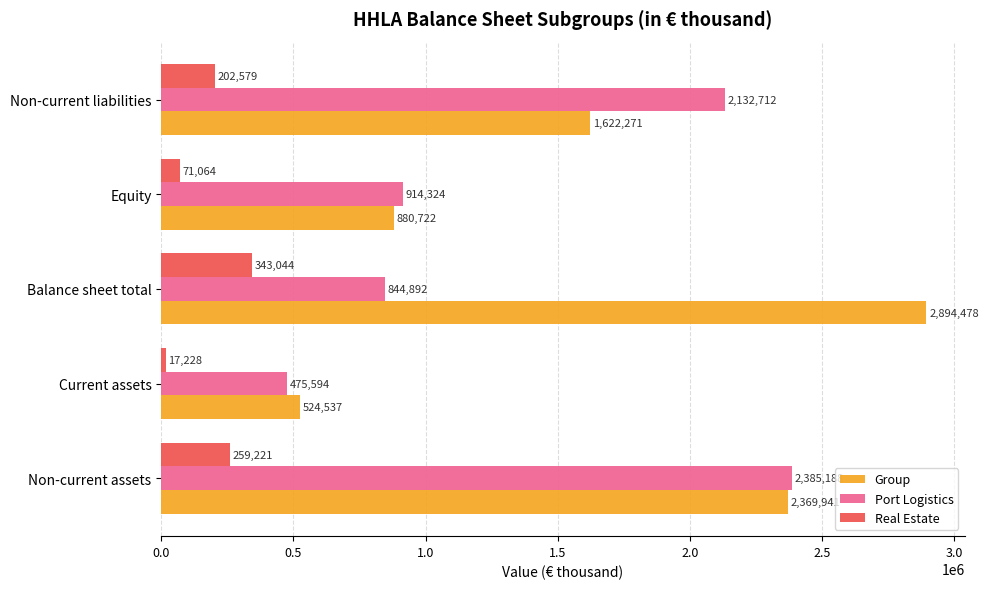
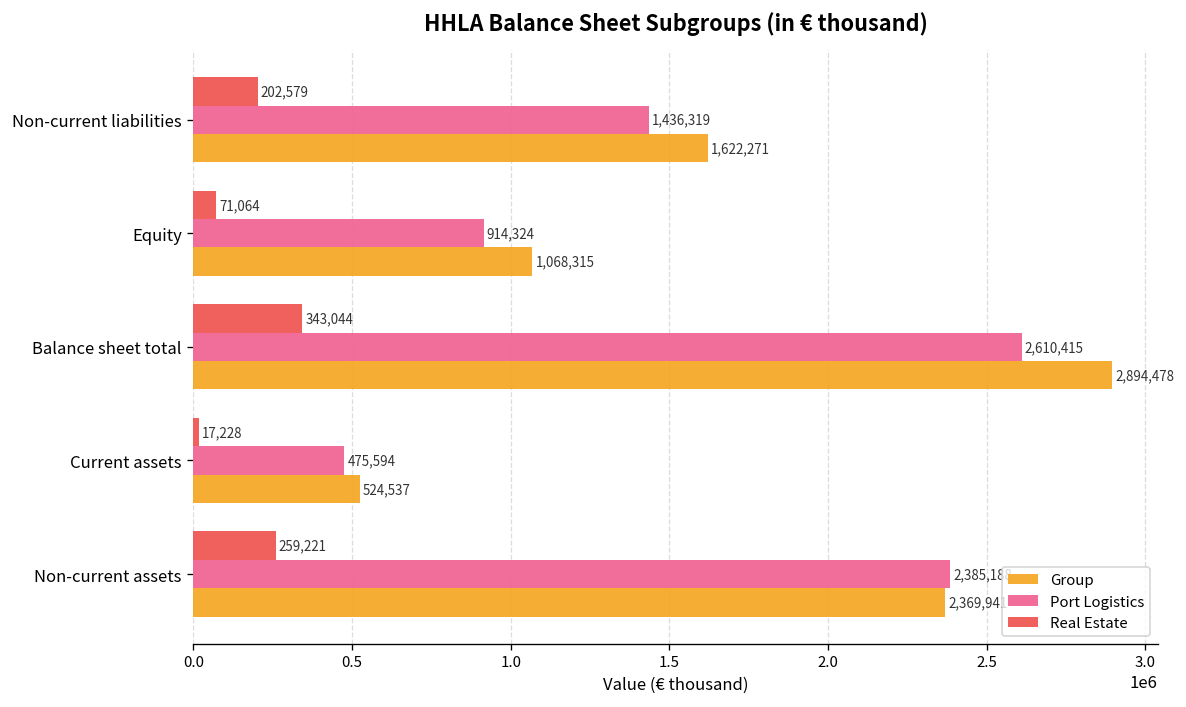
Port Logistics, Non-current liabilities: 2,132,712 -> 1,436,319
Group, Equity: 880,722 -> 1,068,315
Port Logistics, Balance sheet total: 844,892 -> 2,610,415
